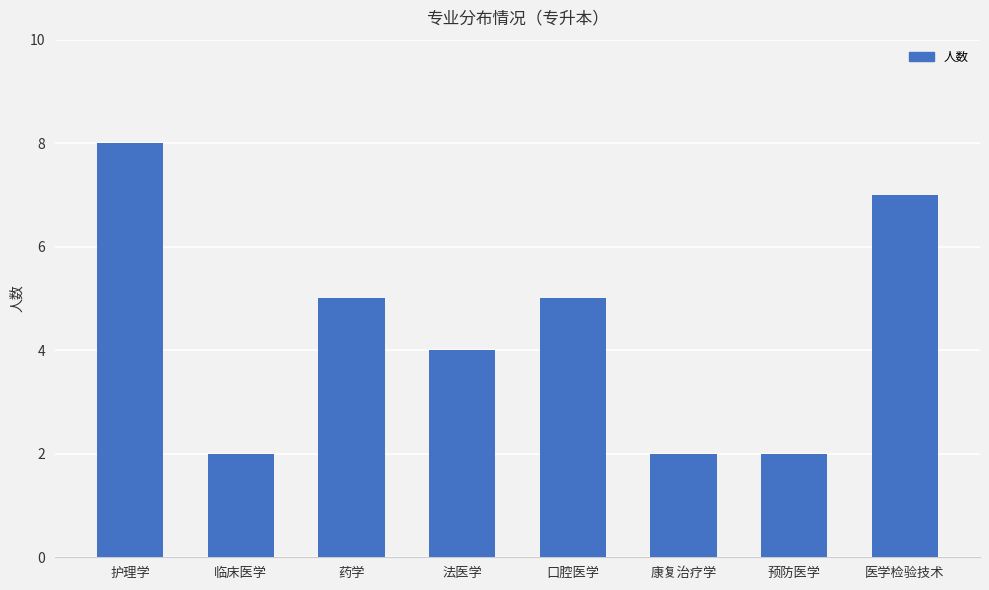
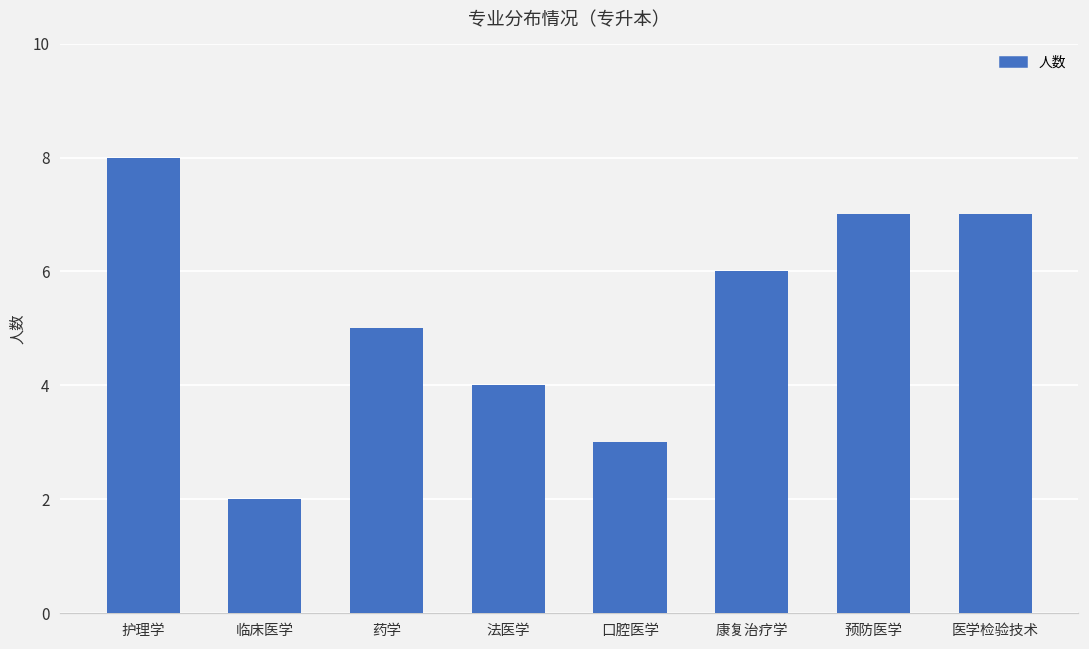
口腔医学: 5 -> 3
康复治疗学: 2 -> 6
预防医学: 2 -> 7
